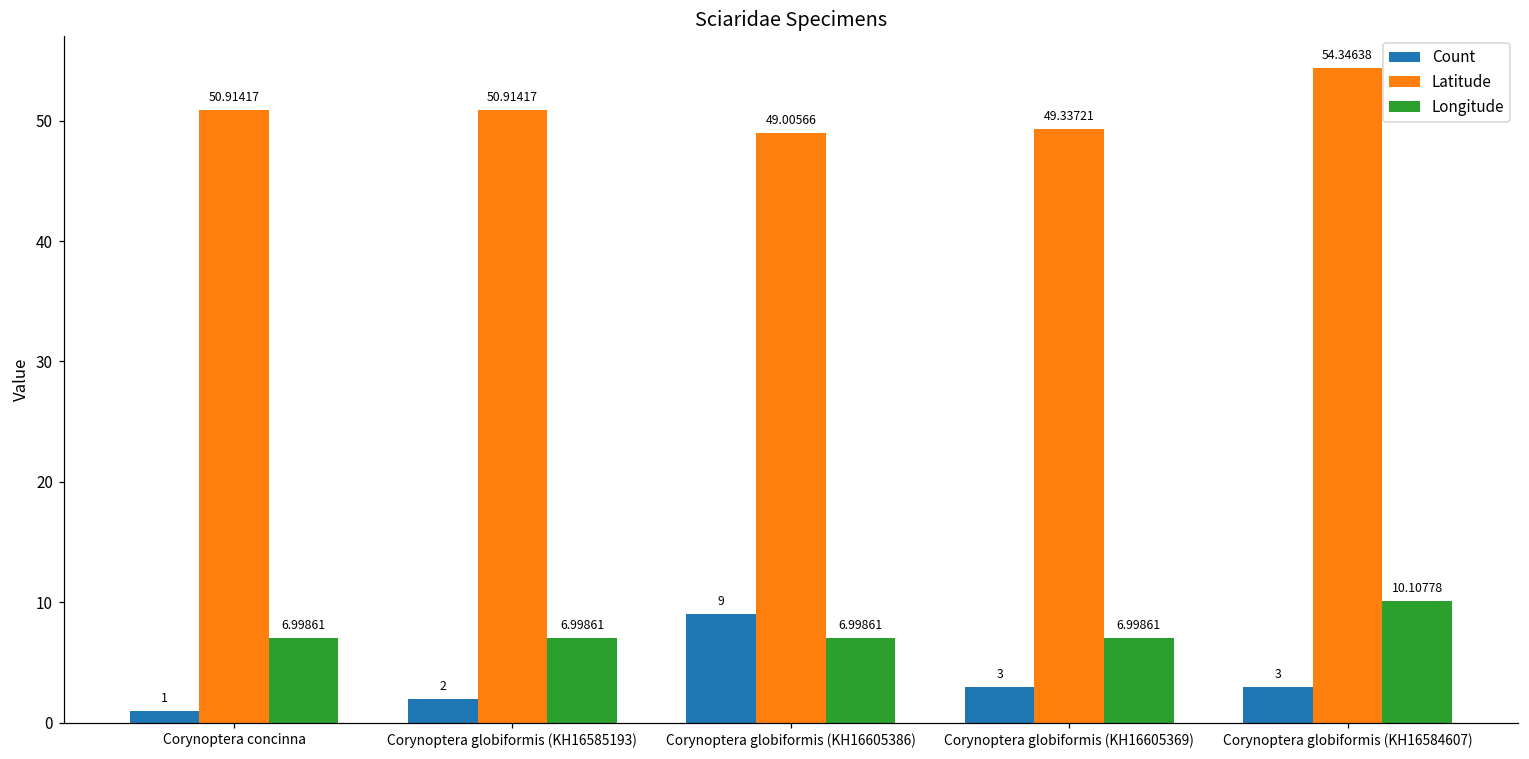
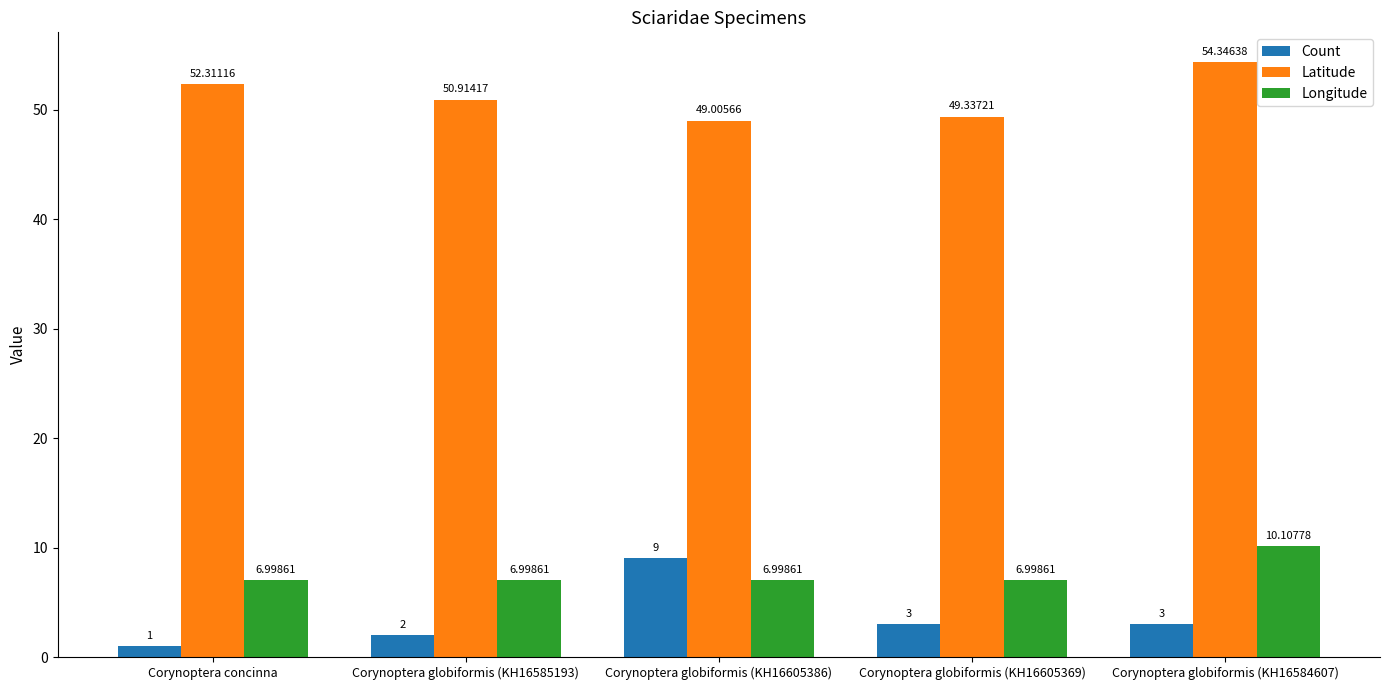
Latitude, Corynoptera concinna: 50.91417 -> 52.31116
